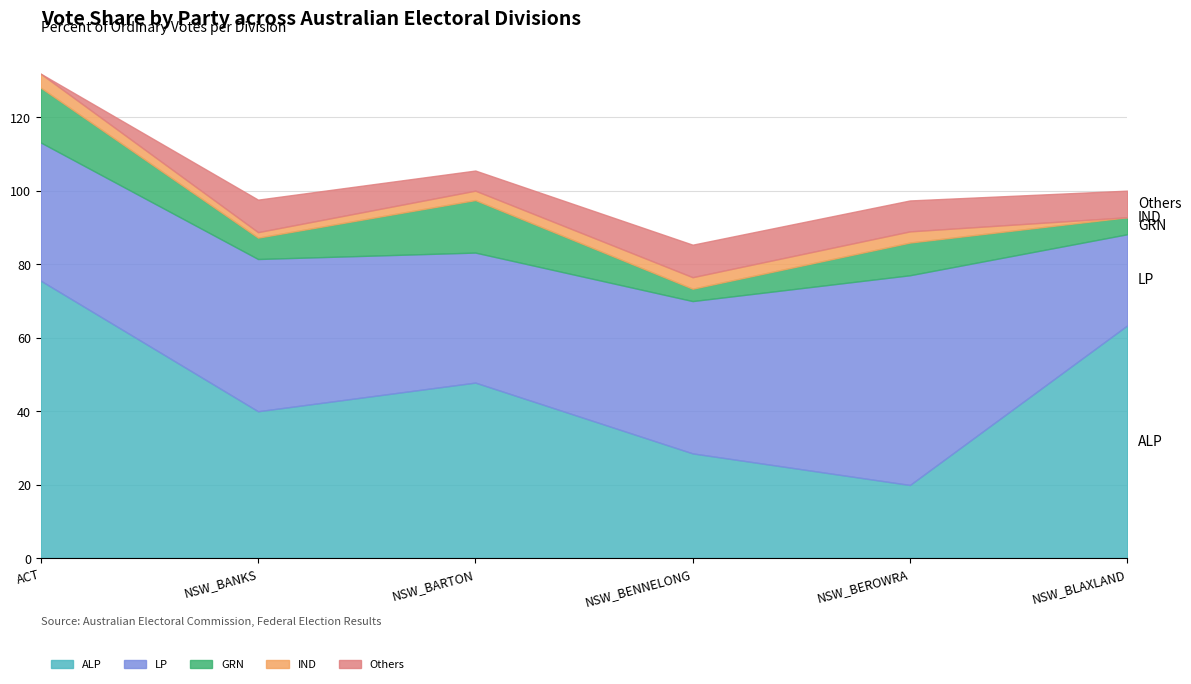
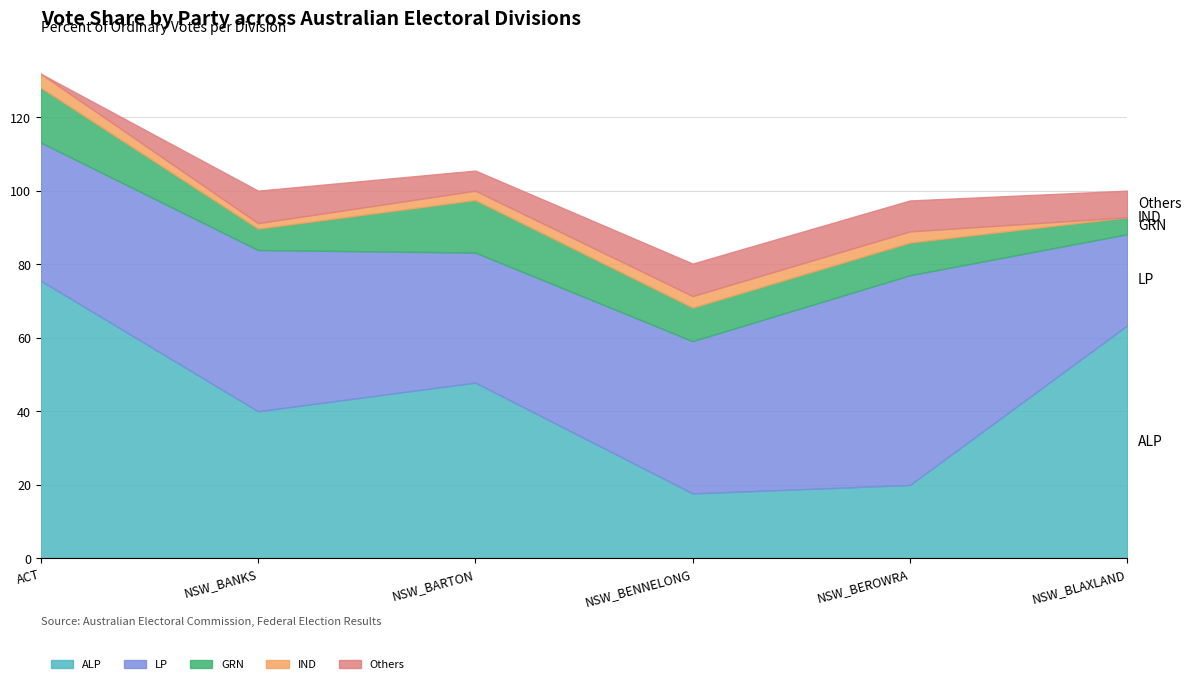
LP, NSW_BANKS: 41 -> 44
ALP, NSW_BENNELONG: 28 -> 18
GRN, NSW_BENNELONG: 3 -> 9
